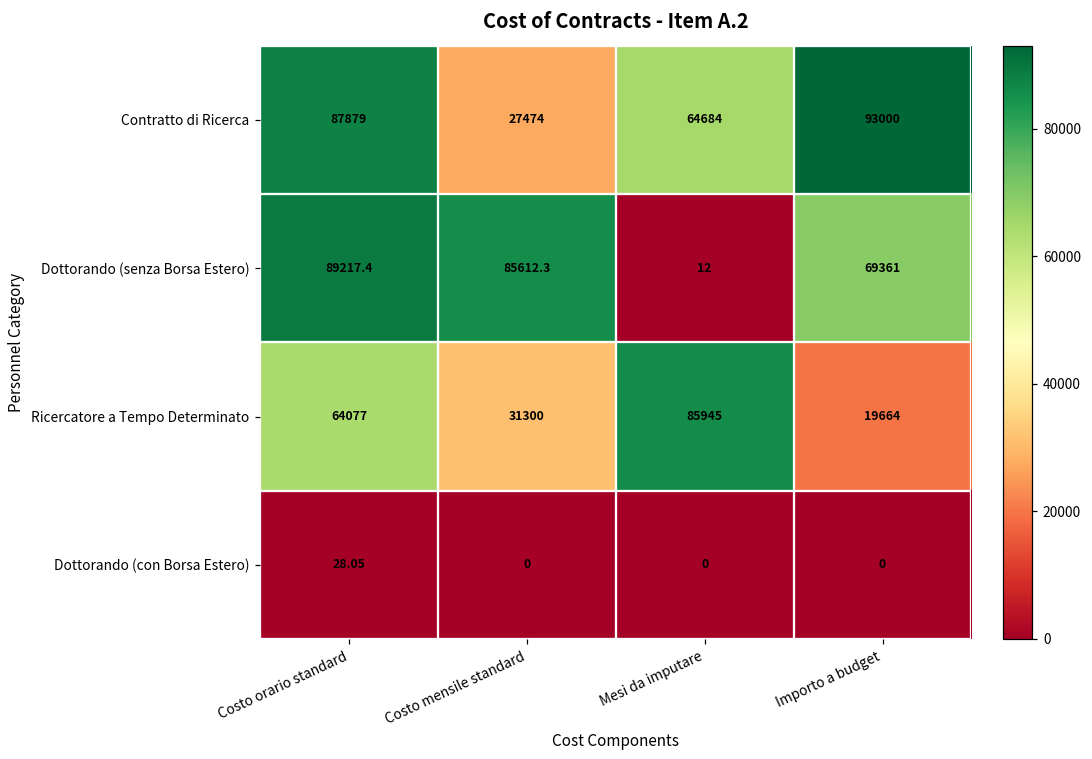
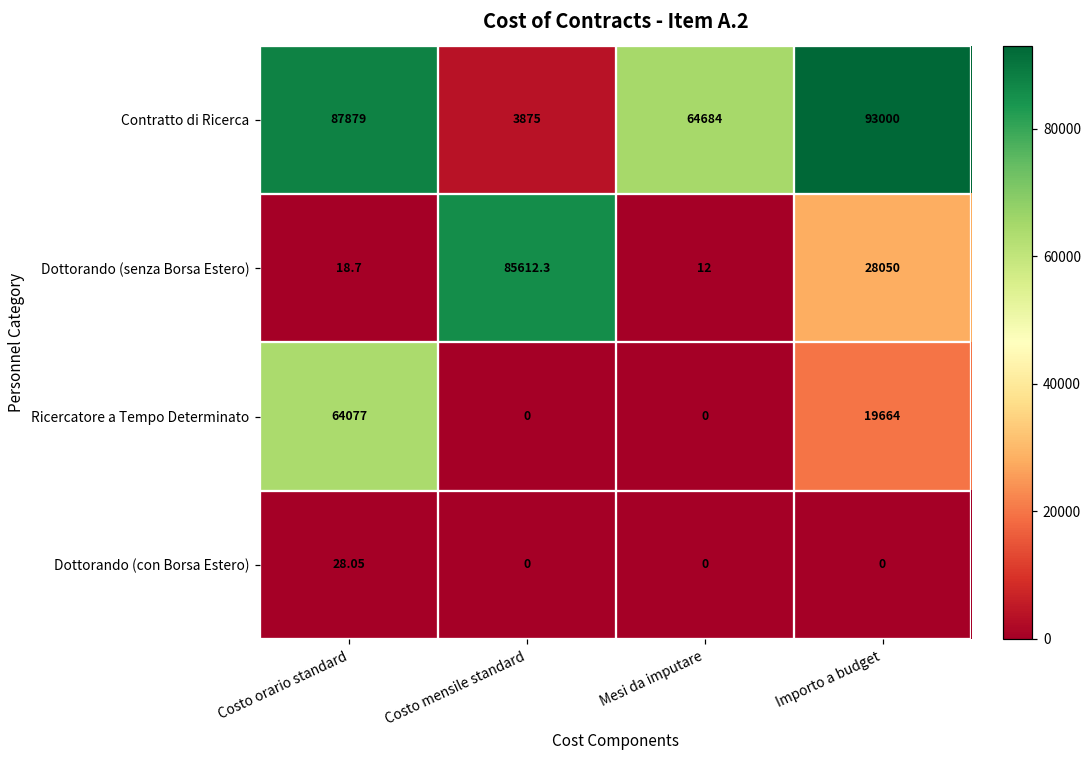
Contratto di Ricerca, Costo mensile standard: 27474 -> 3875
Dottorando (senza Borsa Estero), Costo orario standard: 89217.4 -> 18.7
Dottorando (senza Borsa Estero), Importo a budget: 69361 -> 28050
Ricercatore a Tempo Determinato, Costo mensile standard: 31300 -> 0
Ricercatore a Tempo Determinato, Mesi da imputare: 85945 -> 0
